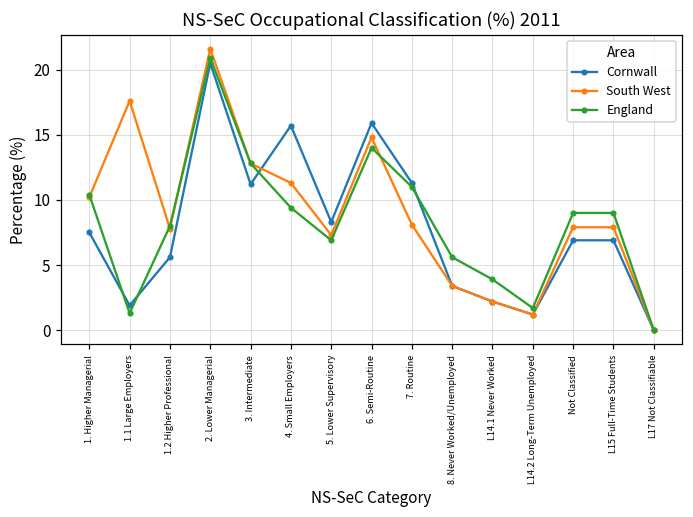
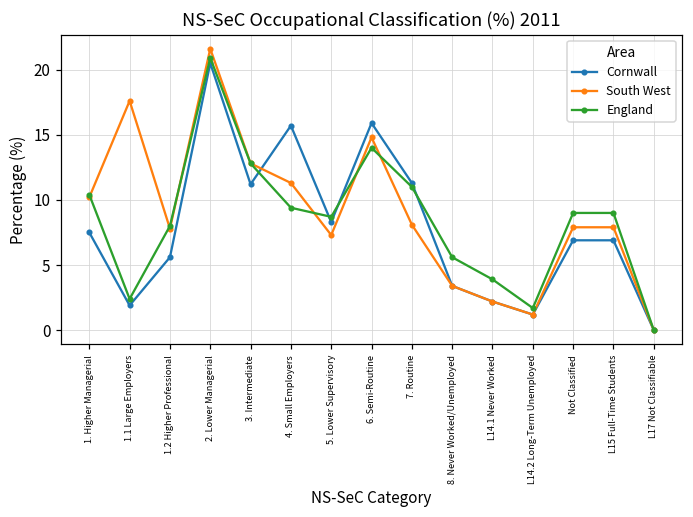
England, 1.1 Large Employers: 1.3 -> 2.4
England, 5. Lower Supervisory: 6.9 -> 8.7
